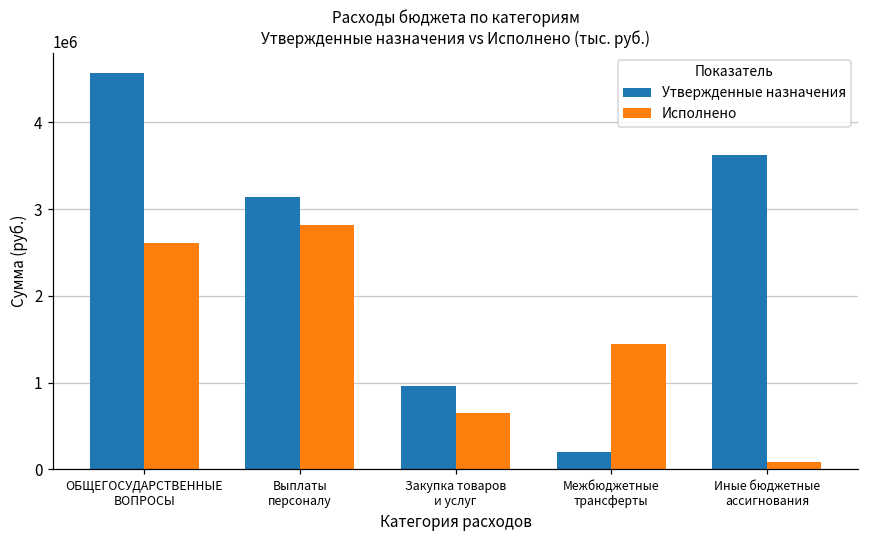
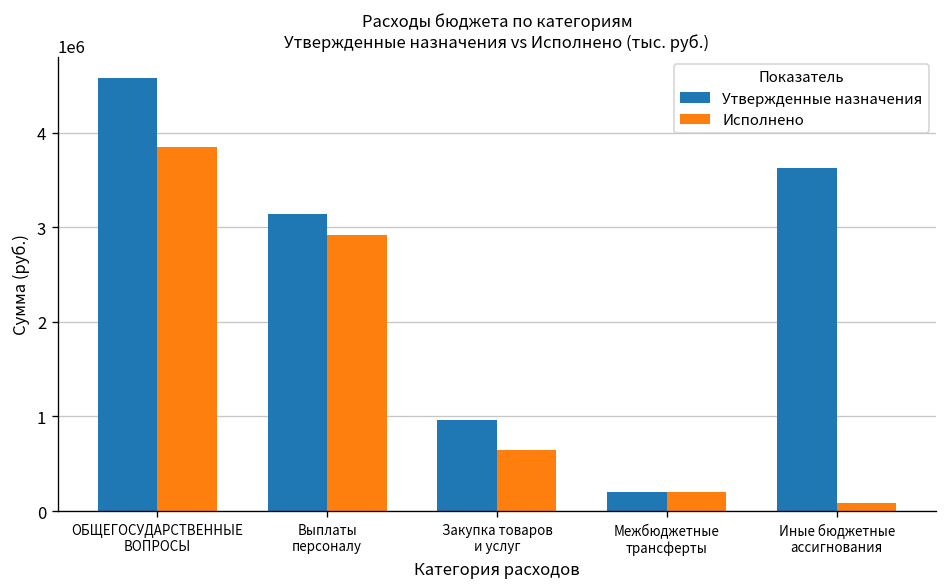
Исполнено, ОБЩЕГОСУДАРСТВЕННЫЕ ВОПРОСЫ: 2600000 -> 3900000
Исполнено, Выплаты персоналу: 2800000 -> 2900000
Исполнено, Межбюджетные трансферты: 1400000 -> 200000
